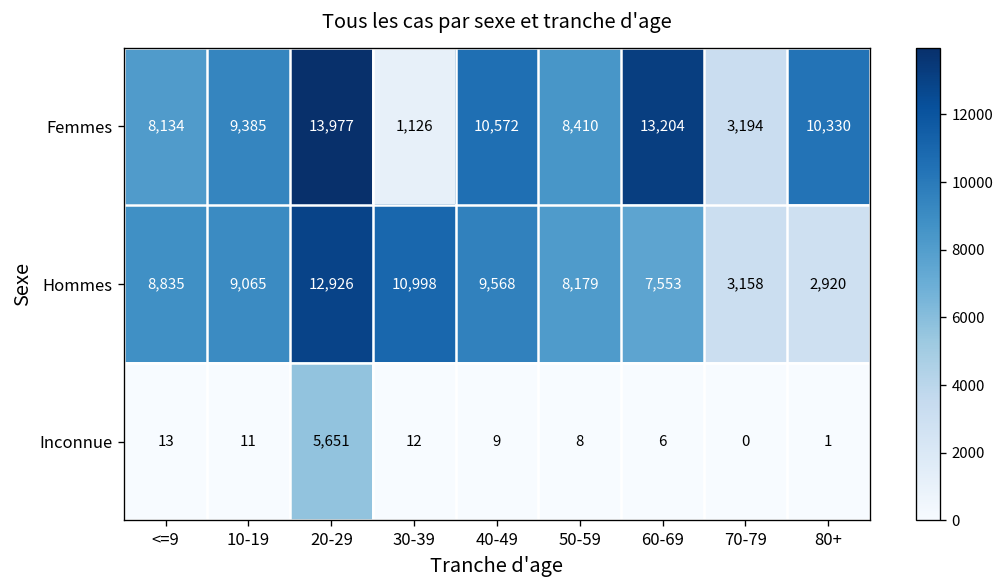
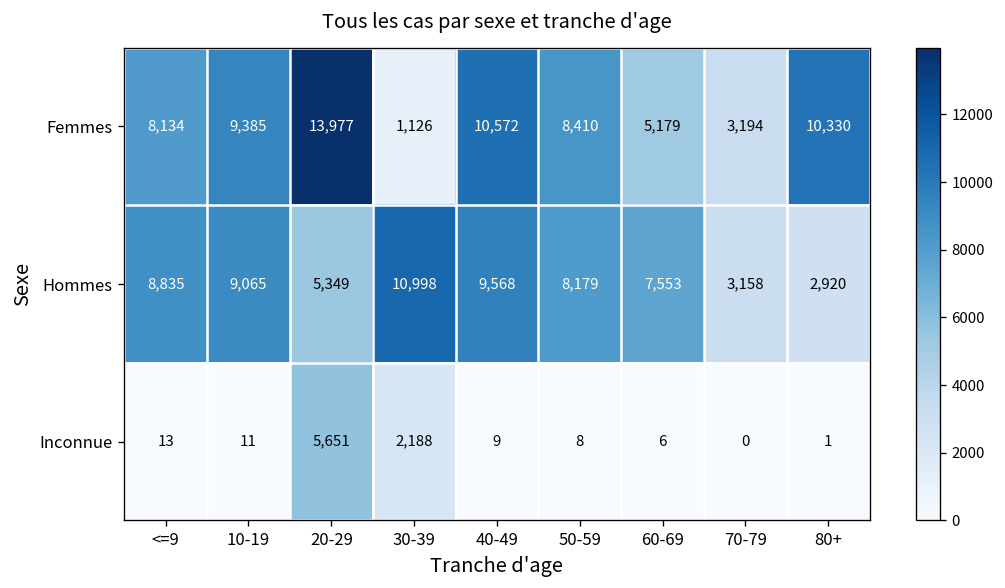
Femmes, 60-69: 13,204 -> 5,179
Hommes, 20-29: 12,926 -> 5,349
Inconnue, 30-39: 12 -> 2,188
